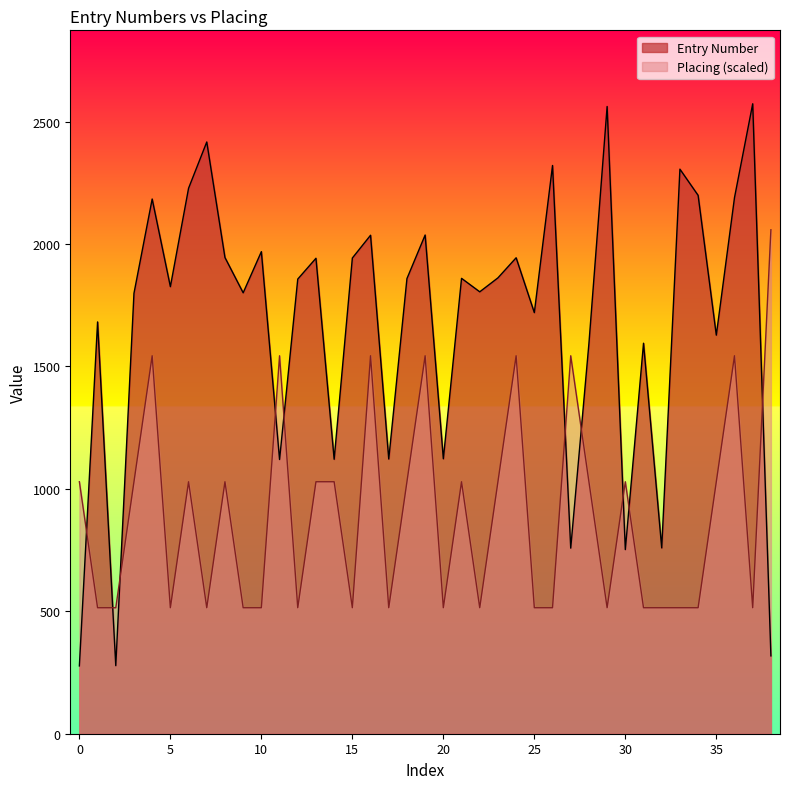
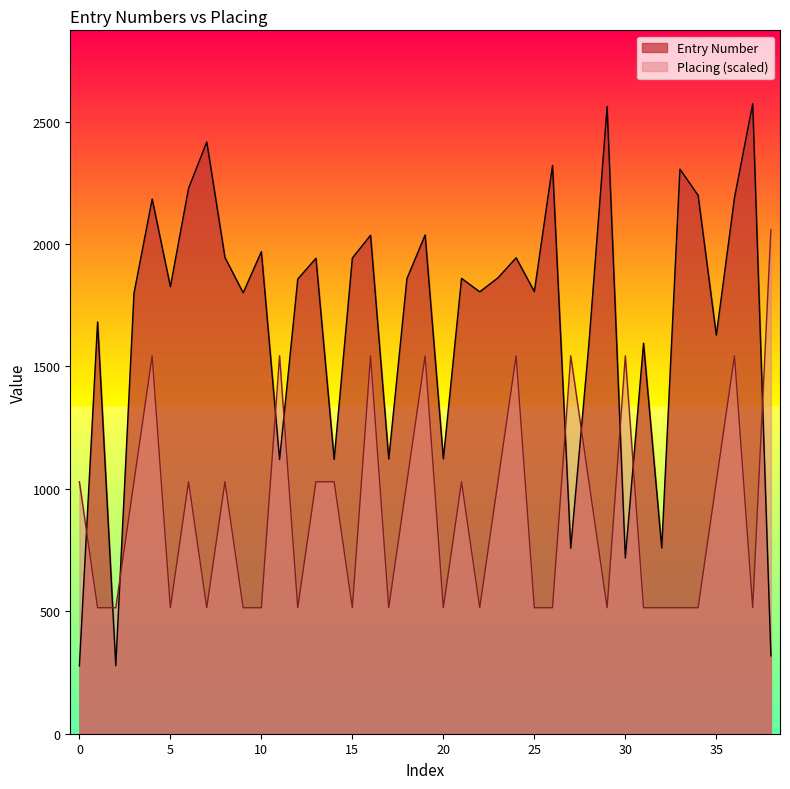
Entry Number, 25: 1720 -> 1810
Entry Number, 30: 750 -> 720
Placing (scaled), 30: 1030 -> 1540
